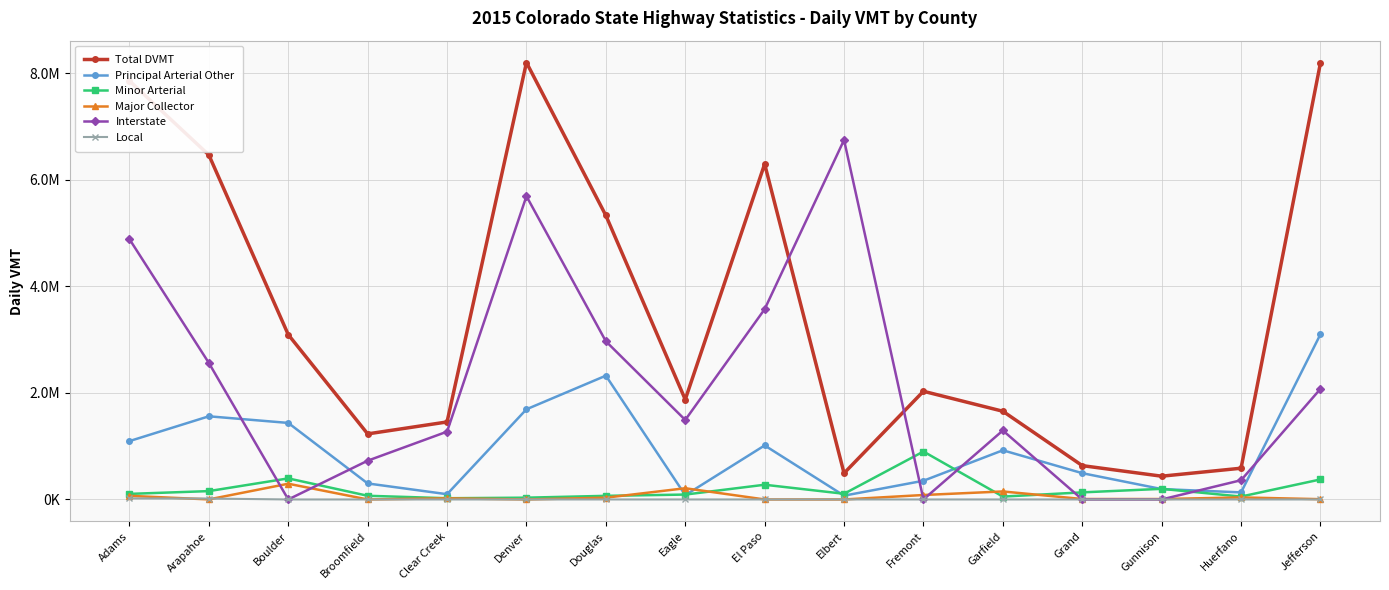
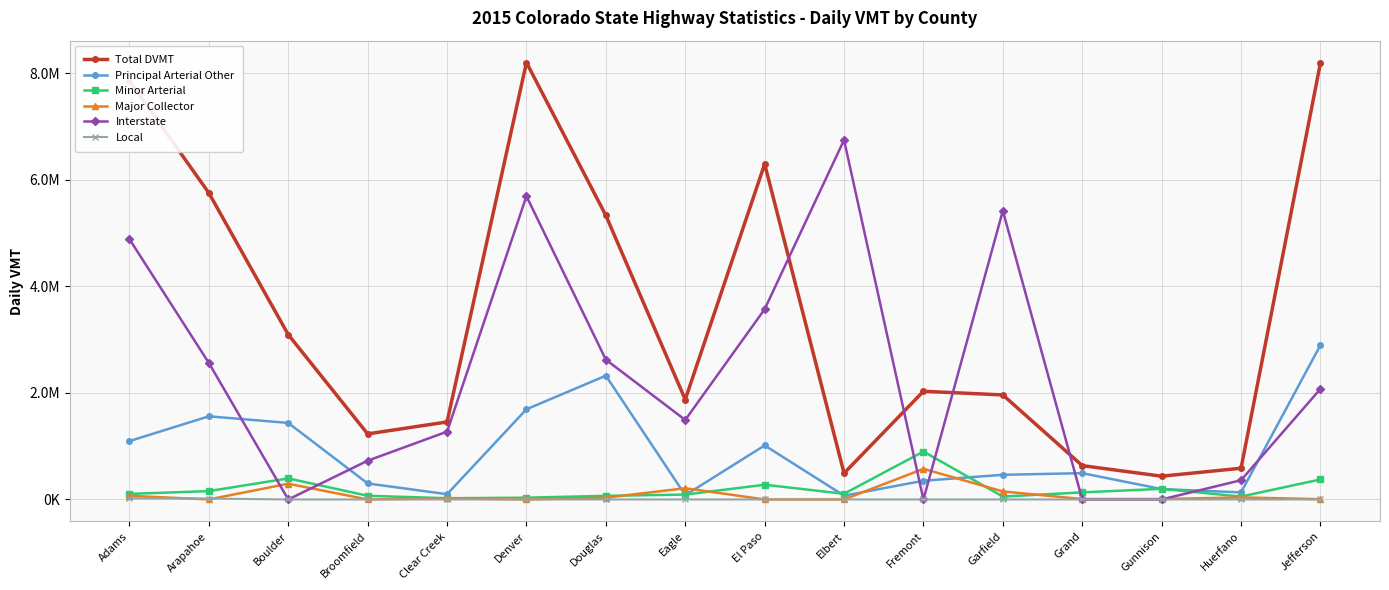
Total DVMT, Arapahoe: 6500000 -> 5800000
Interstate, Douglas: 3000000 -> 2600000
Major Collector, Fremont: 100000 -> 600000
Total DVMT, Garfield: 1700000 -> 2000000
Principal Arterial Other, Garfield: 900000 -> 500000
Interstate, Garfield: 1300000 -> 5400000
Principal Arterial Other, Jefferson: 3100000 -> 2900000
